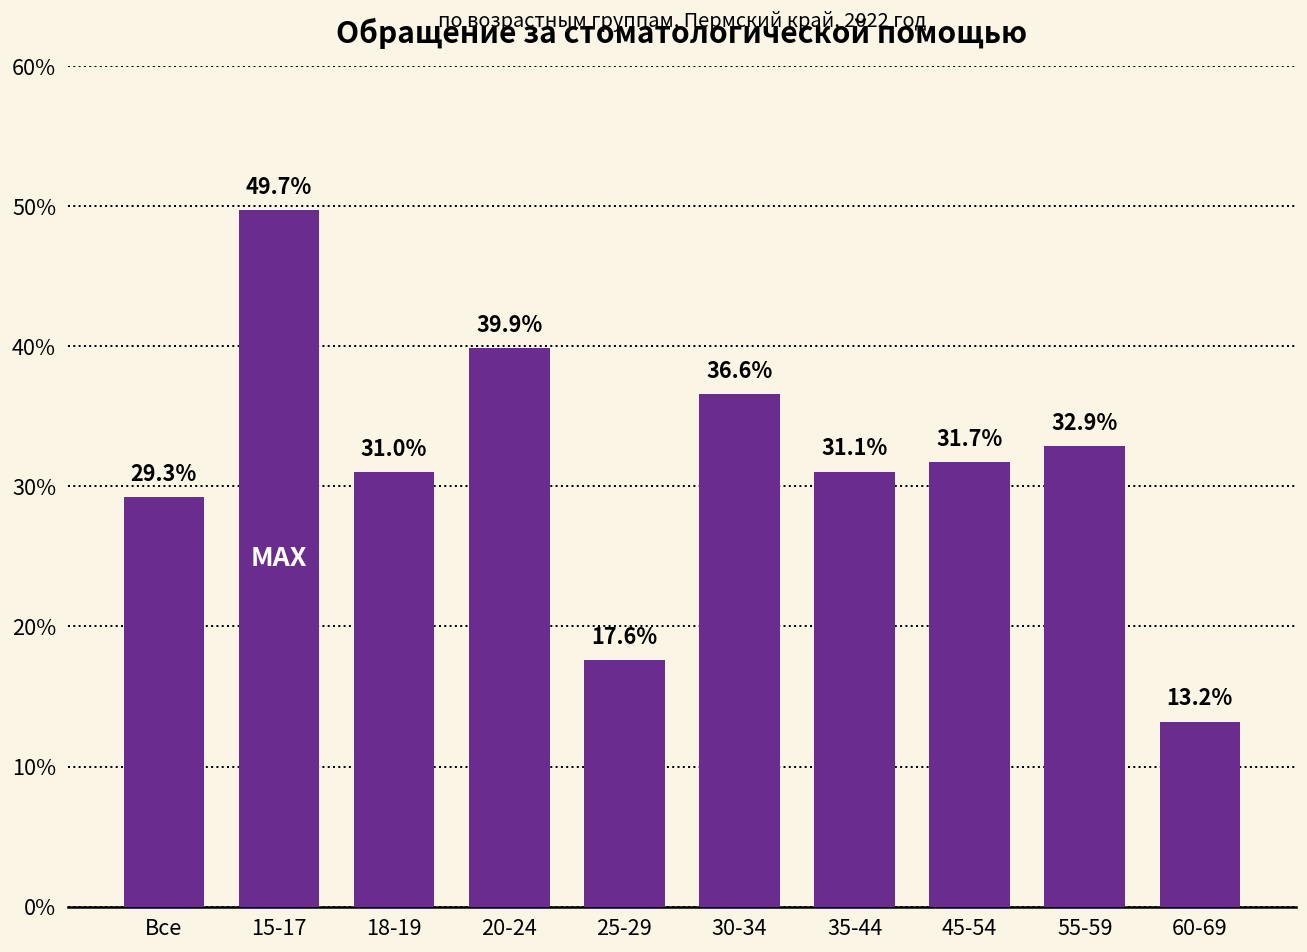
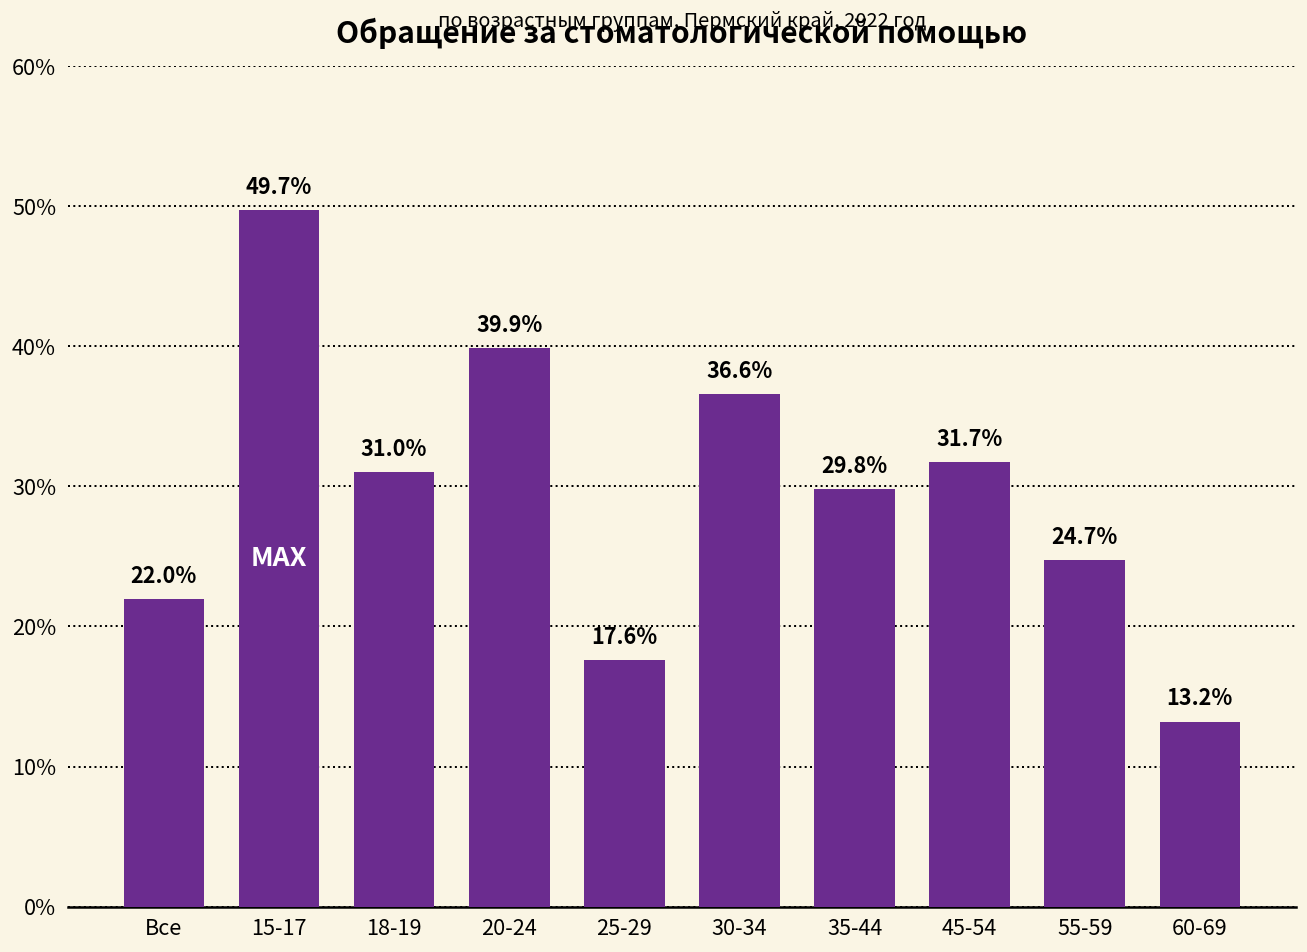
Все: 29.3% -> 22.0%
35-44: 31.1% -> 29.8%
55-59: 32.9% -> 24.7%
